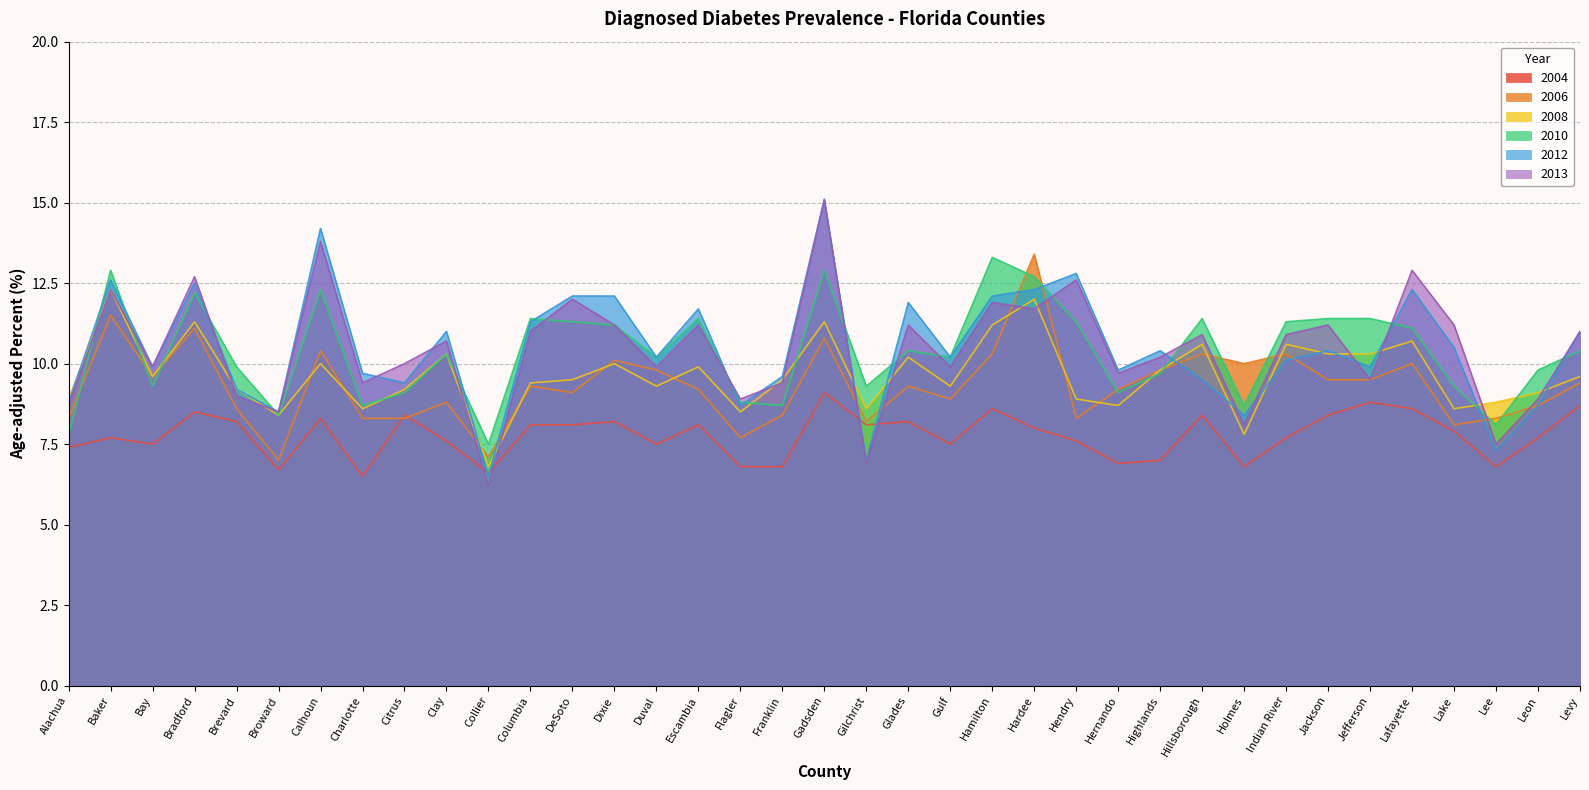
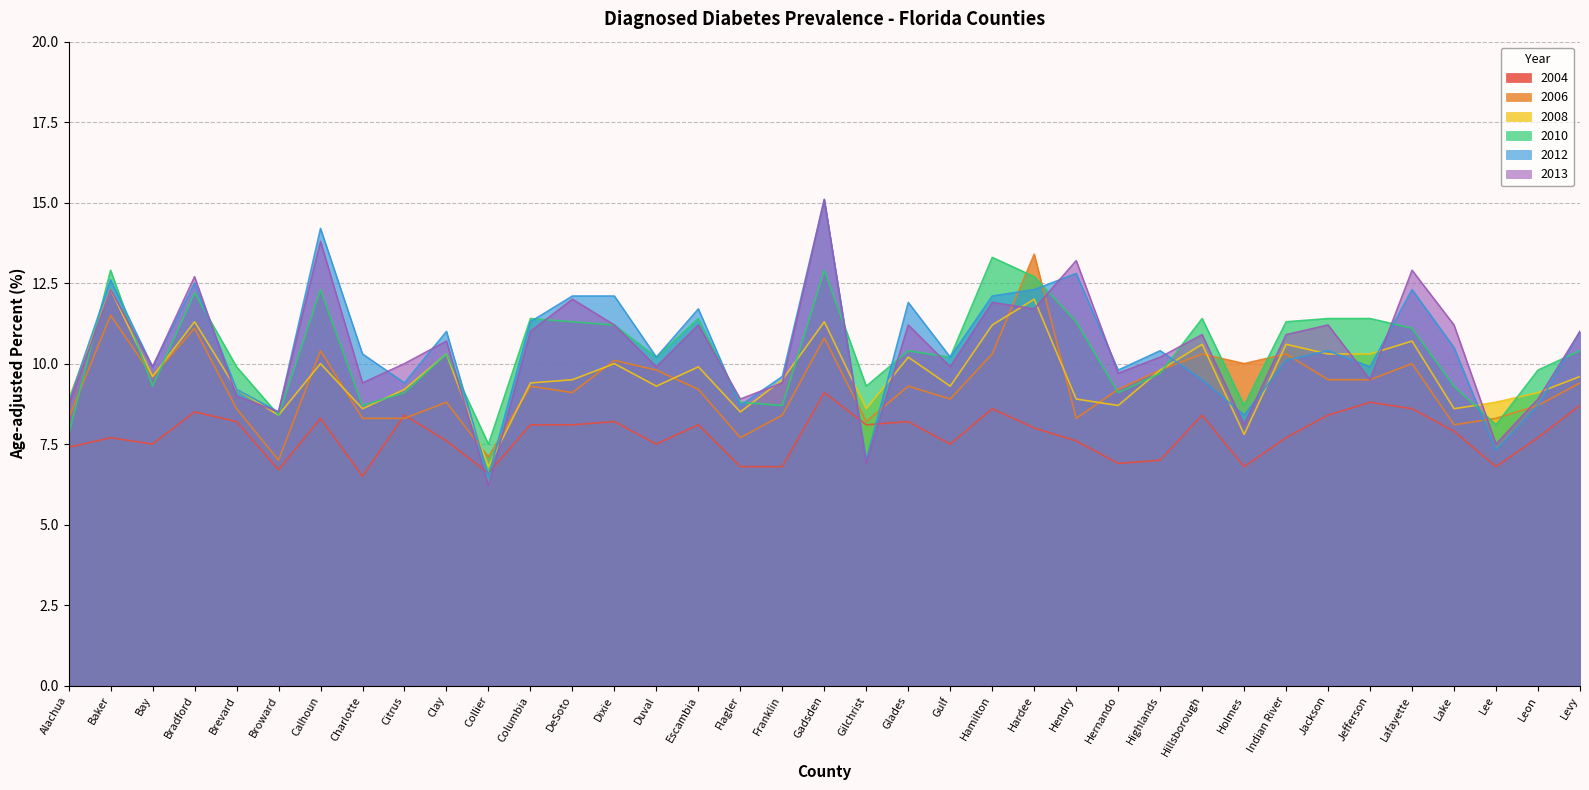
2012, Charlotte: 9.7 -> 10.3
2013, Hendry: 12.6 -> 13.2
